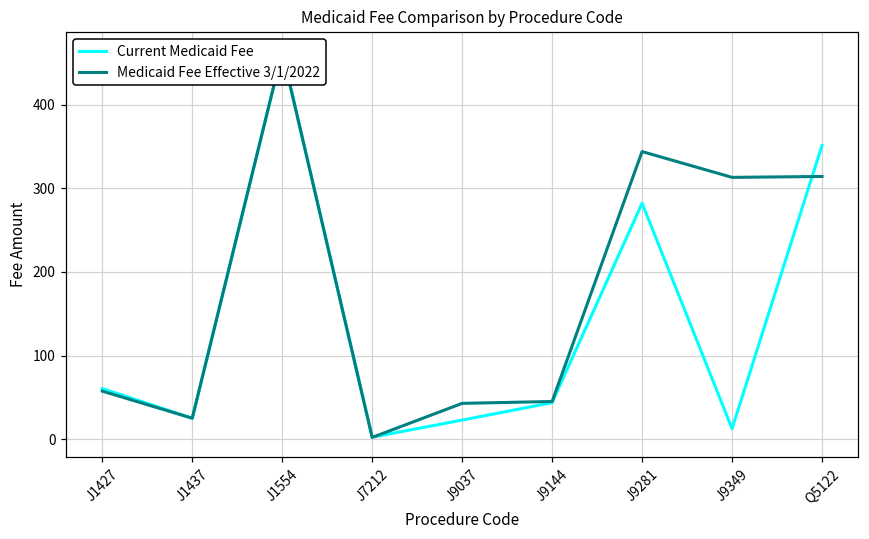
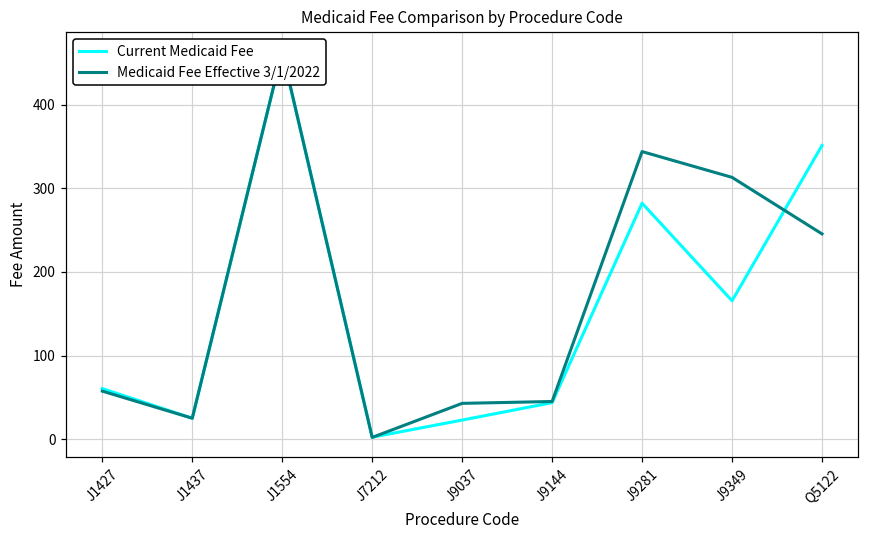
Current Medicaid Fee, J9349: 10 -> 170
Medicaid Fee Effective 3/1/2022, Q5122: 310 -> 250
